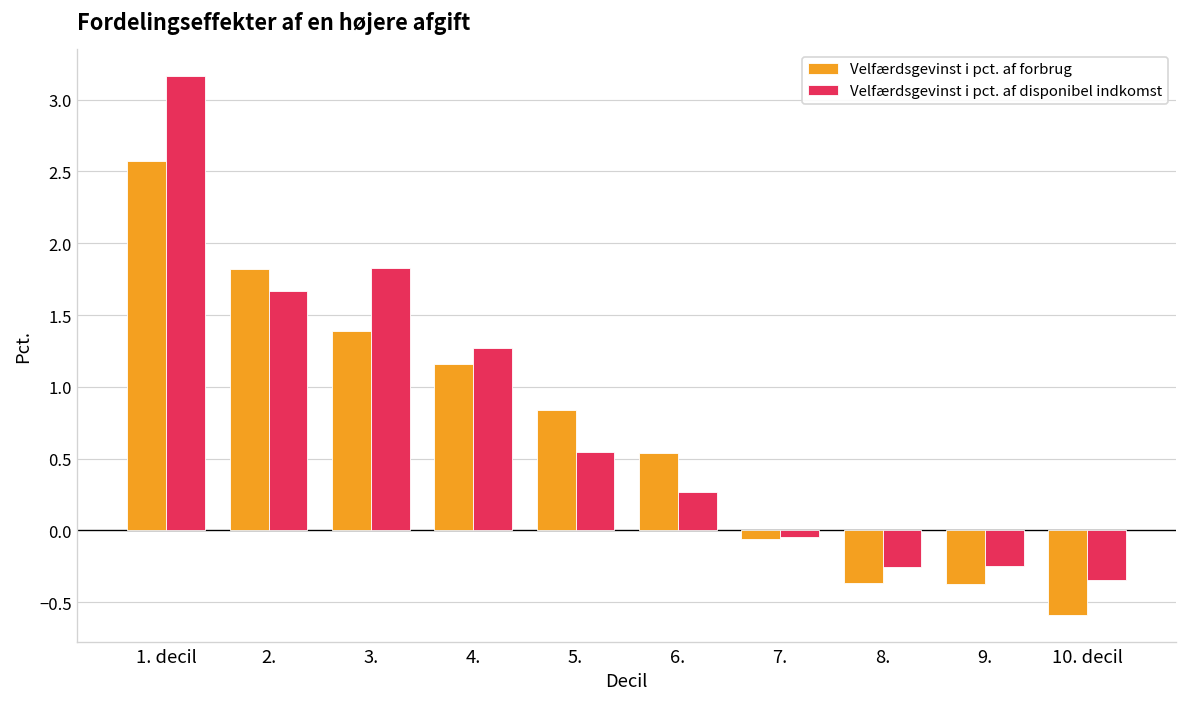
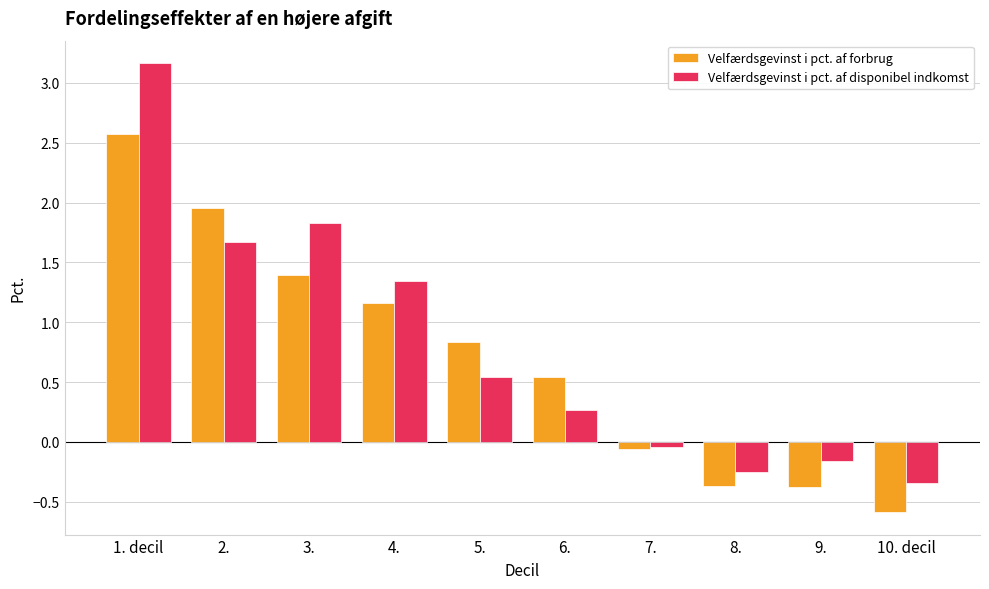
Velfærdsgevinst i pct. af forbrug, 2.: 1.82 -> 1.96
Velfærdsgevinst i pct. af disponibel indkomst, 4.: 1.27 -> 1.35
Velfærdsgevinst i pct. af disponibel indkomst, 9.: -0.25 -> -0.16
